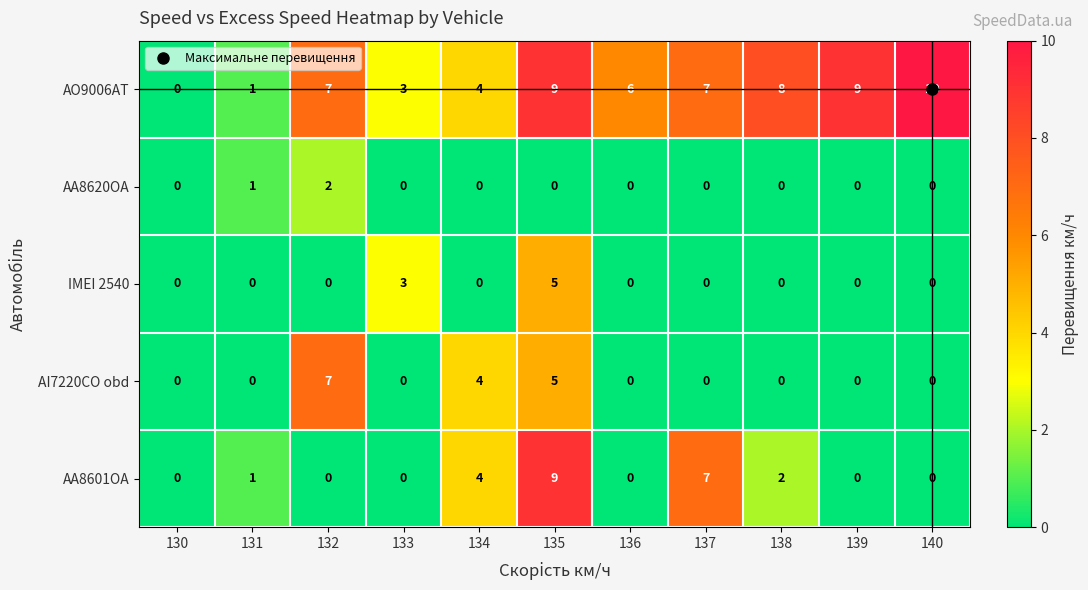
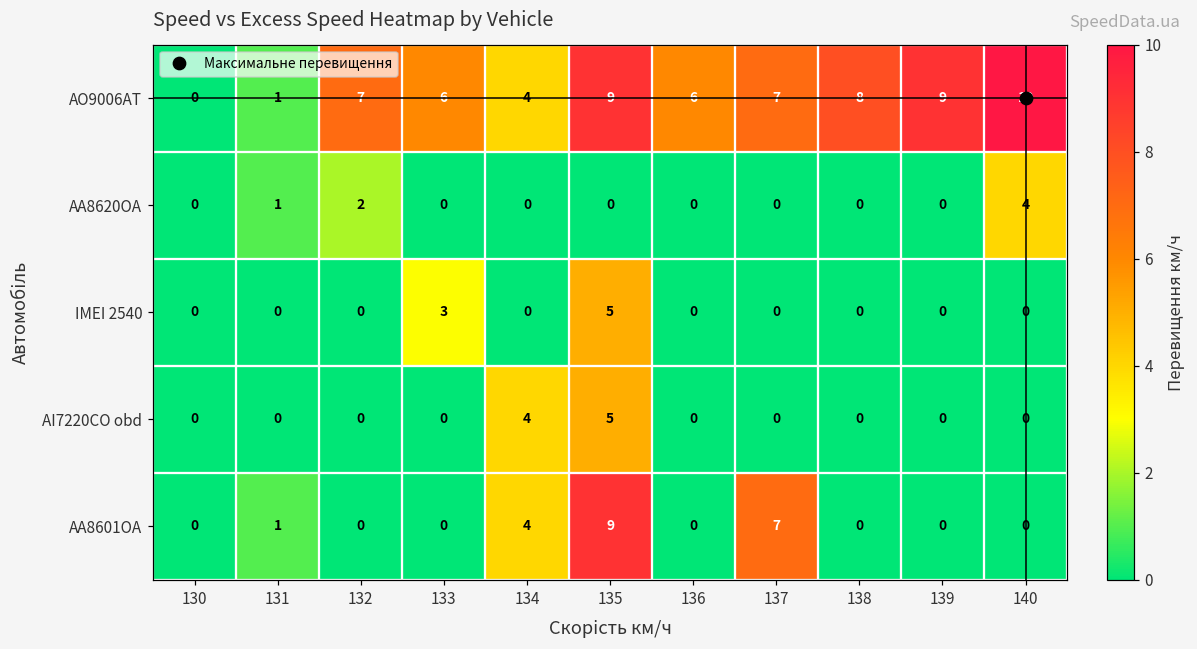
AO9006AT, 133: 3 -> 6
AA8620OA, 140: 0 -> 4
AI7220CO obd, 132: 7 -> 0
AA8601OA, 138: 2 -> 0
